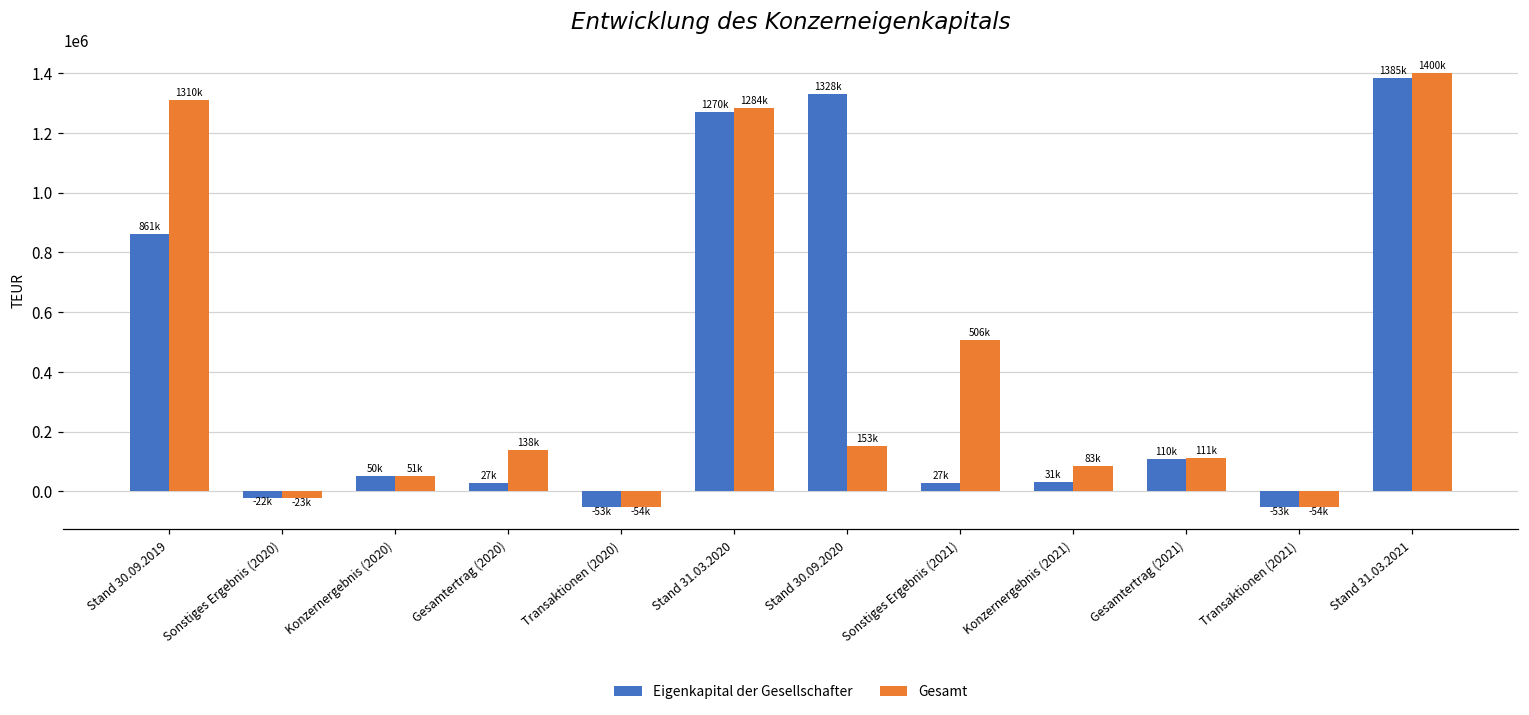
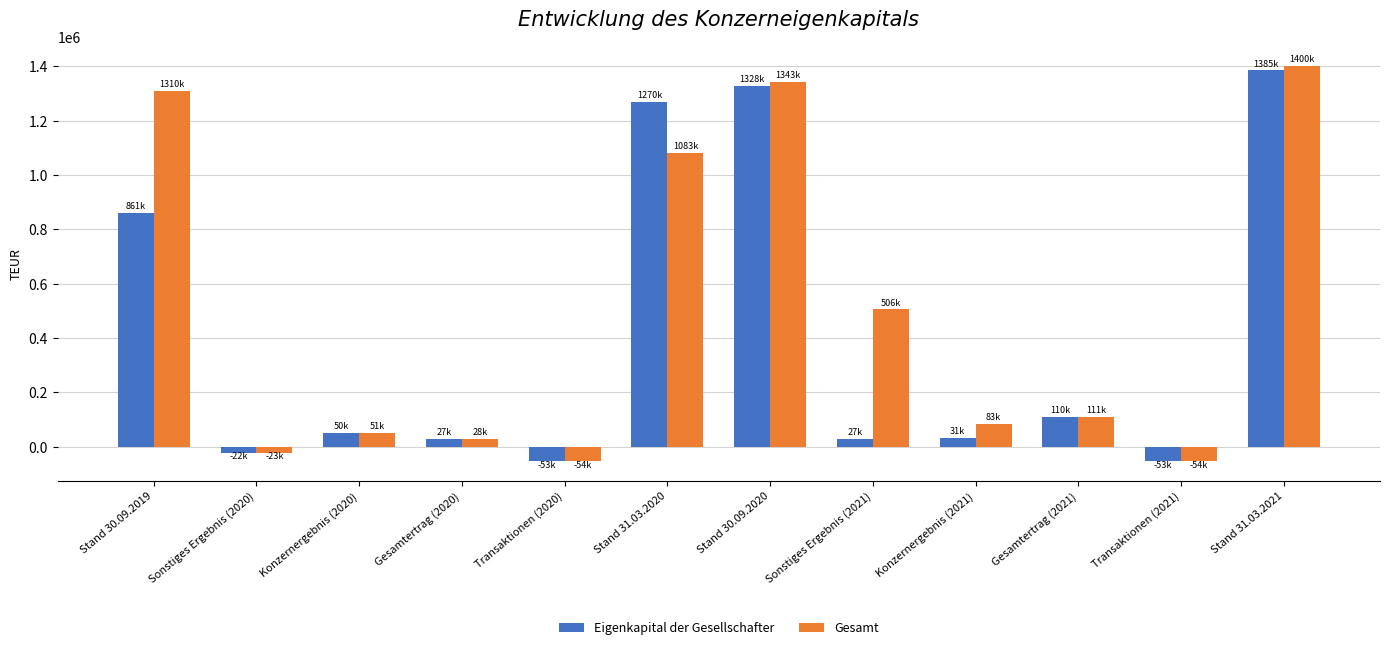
Gesamt, Gesamtertrag (2020): 138k -> 28k
Gesamt, Stand 31.03.2020: 1284k -> 1083k
Gesamt, Stand 30.09.2020: 153k -> 1343k
